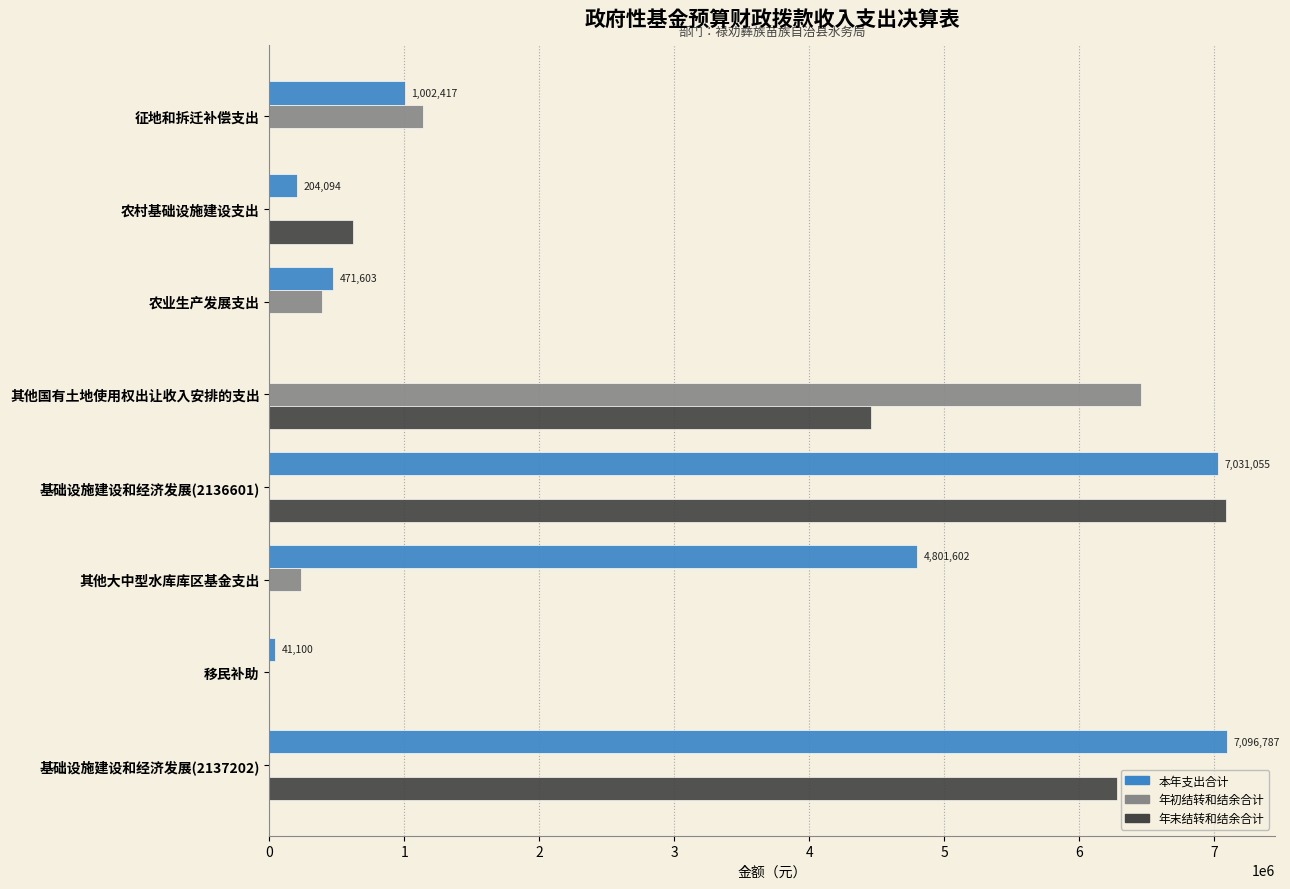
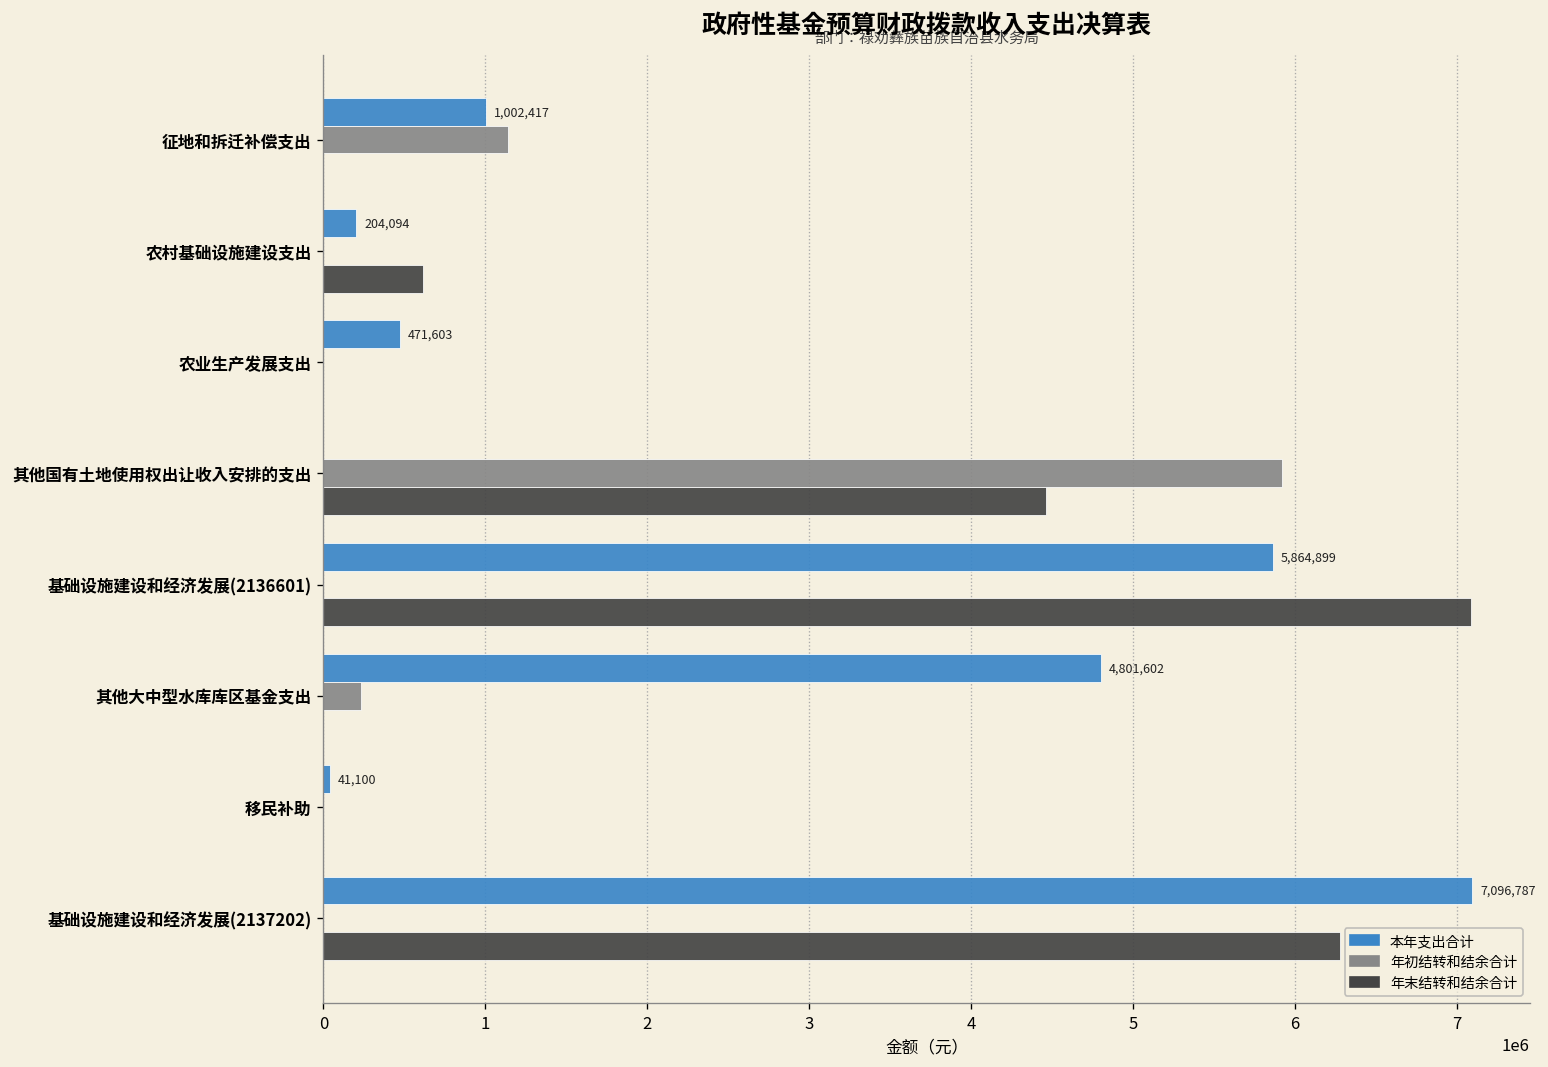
年初结转和结余合计, 农业生产发展支出: 390000 -> 0
年初结转和结余合计, 其他国有土地使用权出让收入安排的支出: 6460000 -> 5920000
本年支出合计, 基础设施建设和经济发展(2136601): 7,031,055 -> 5,864,899
